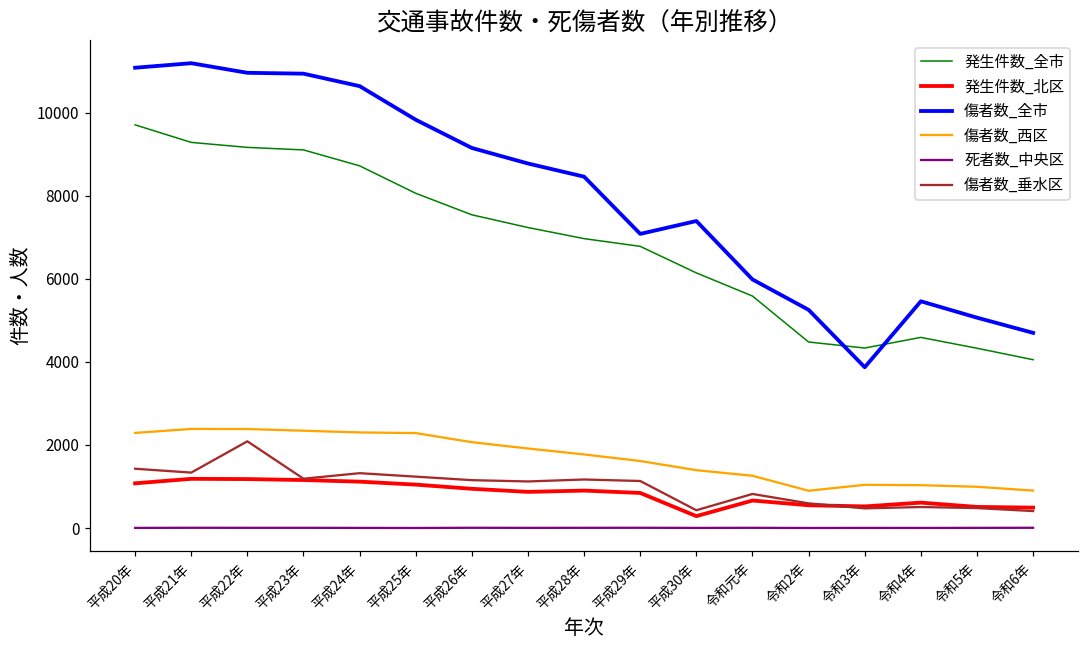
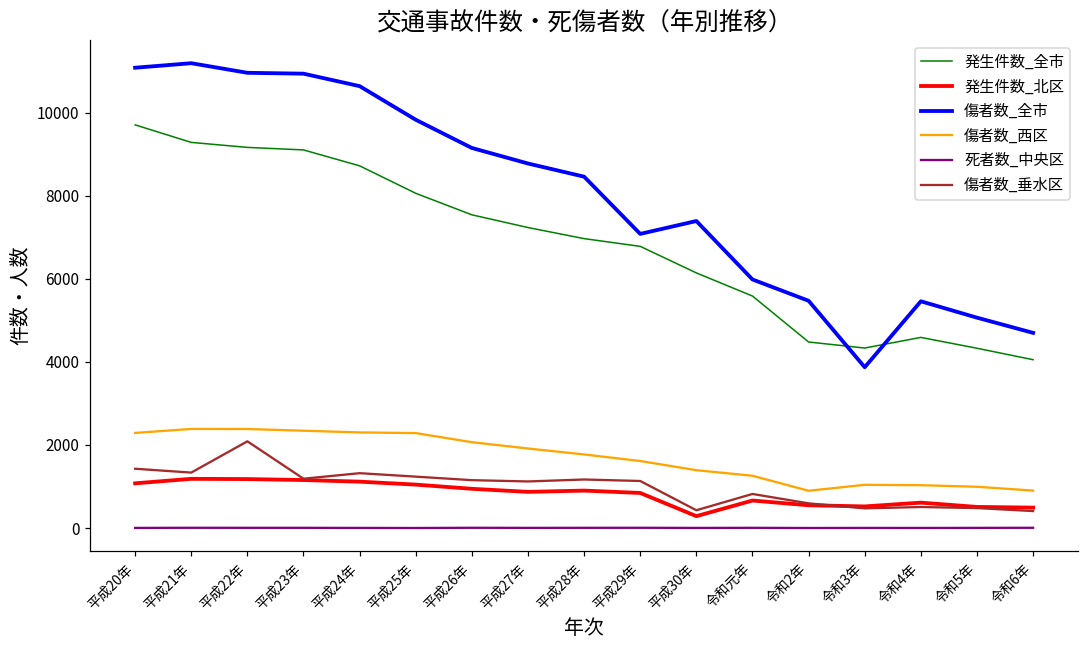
傷者数_全市, 令和2年: 5300 -> 5500
